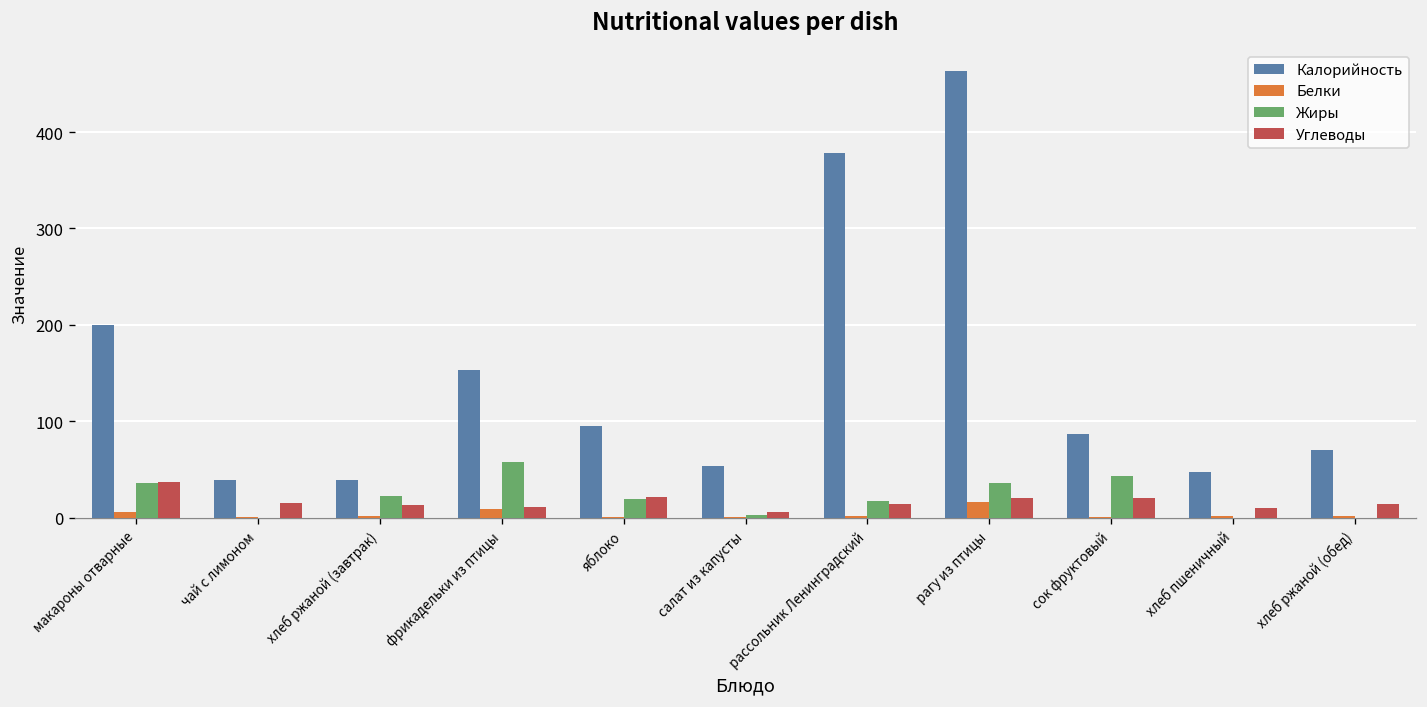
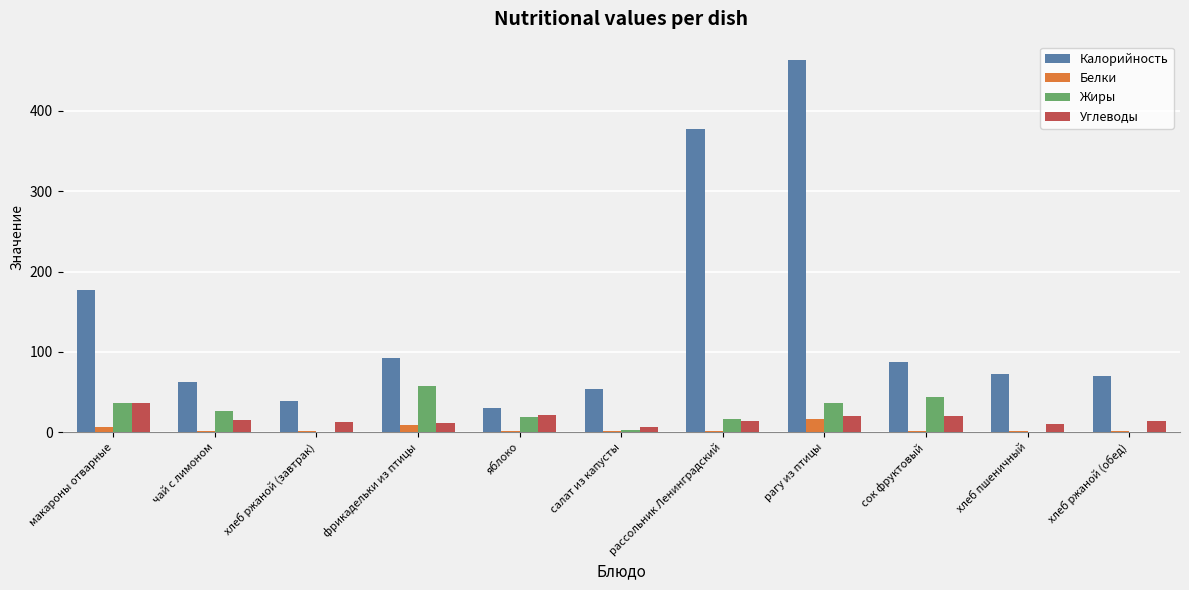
Калорийность, макароны отварные: 200 -> 180
Калорийность, чай с лимоном: 40 -> 60
Жиры, чай с лимоном: 0 -> 30
Жиры, хлеб ржаной (завтрак): 20 -> 0
Калорийность, фрикадельки из птицы: 150 -> 90
Калорийность, яблоко: 100 -> 30
Калорийность, хлеб пшеничный: 50 -> 70
